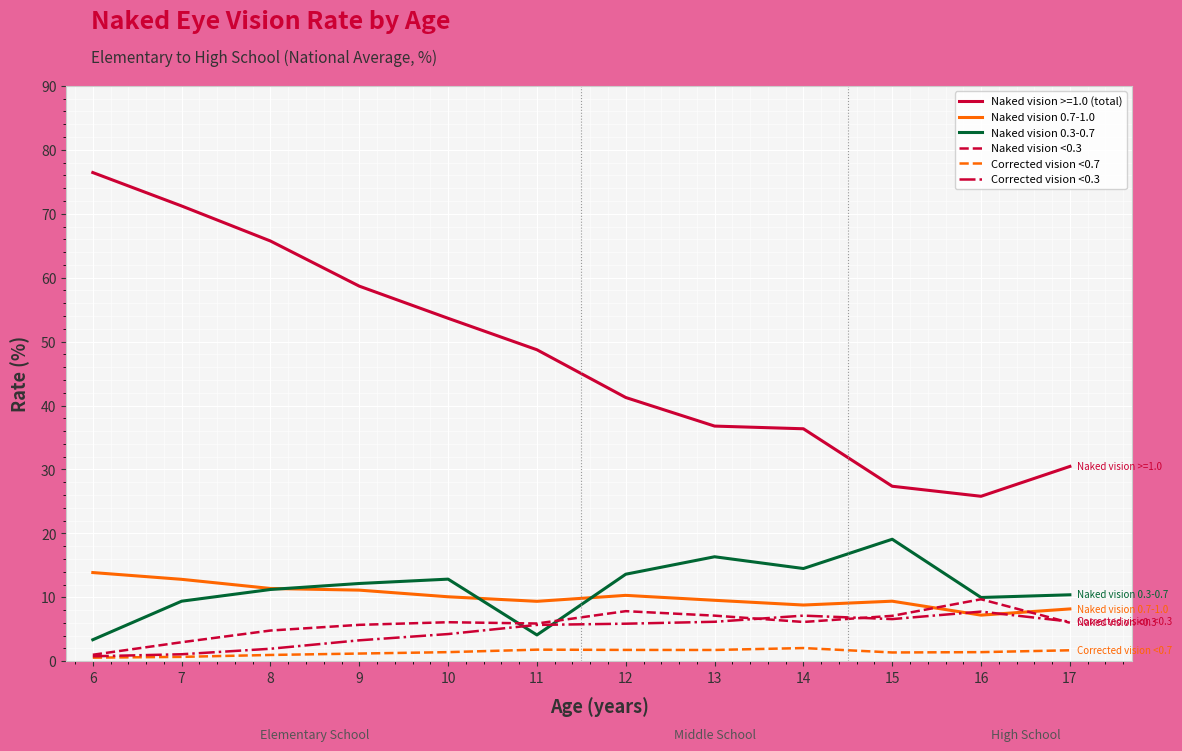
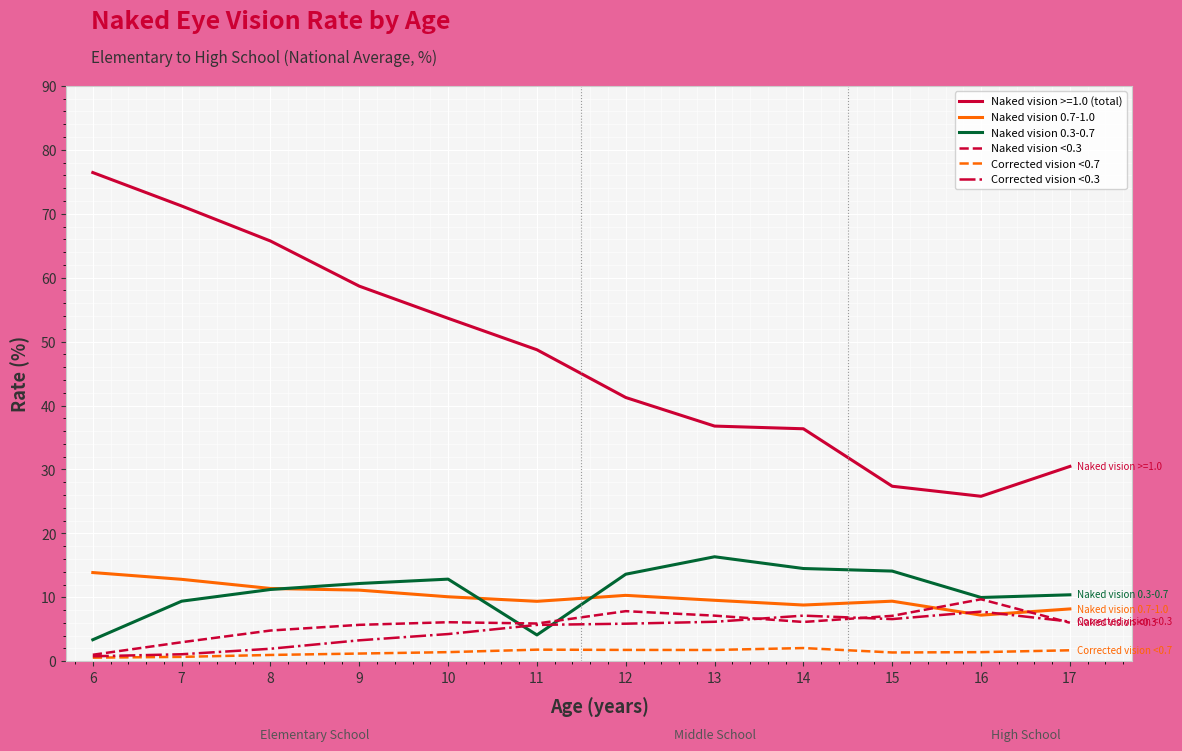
Naked vision 0.3-0.7, 15: 19 -> 14
